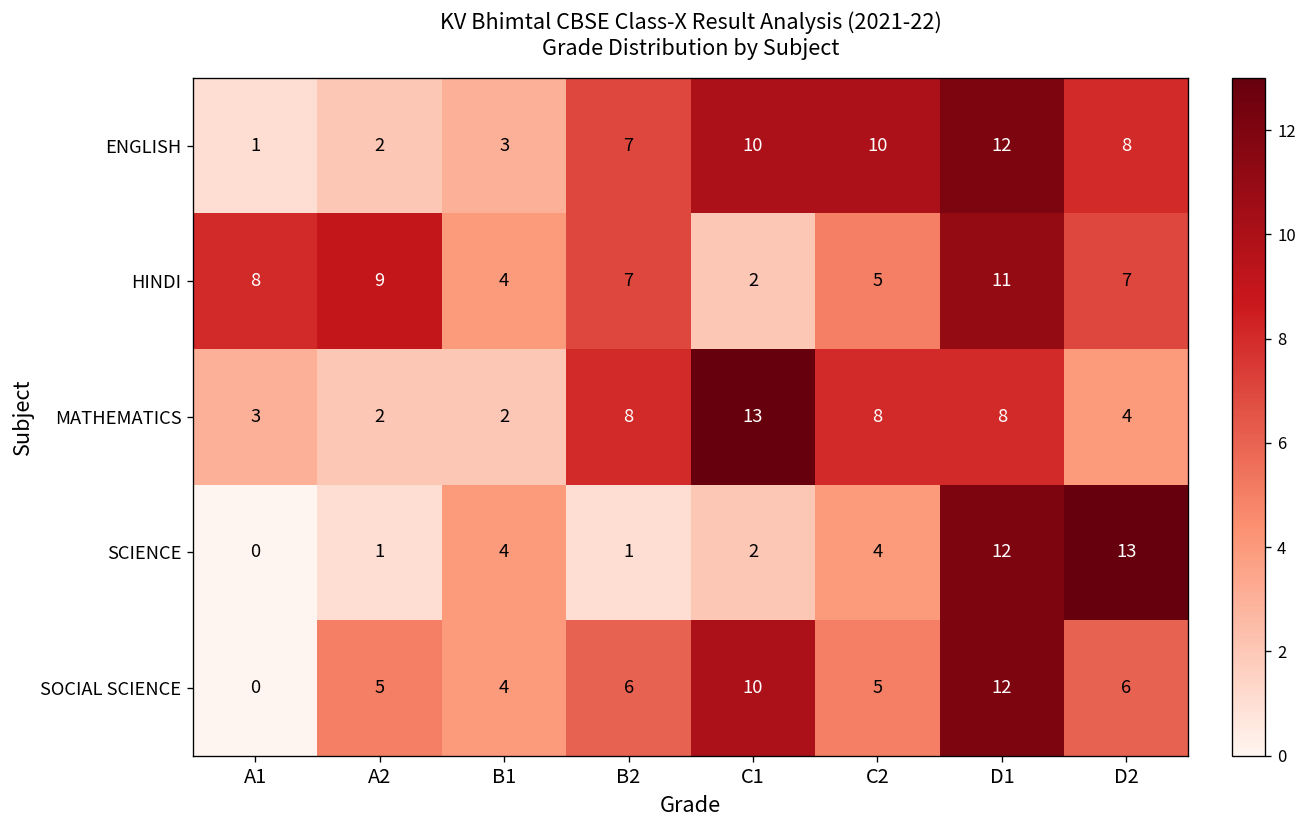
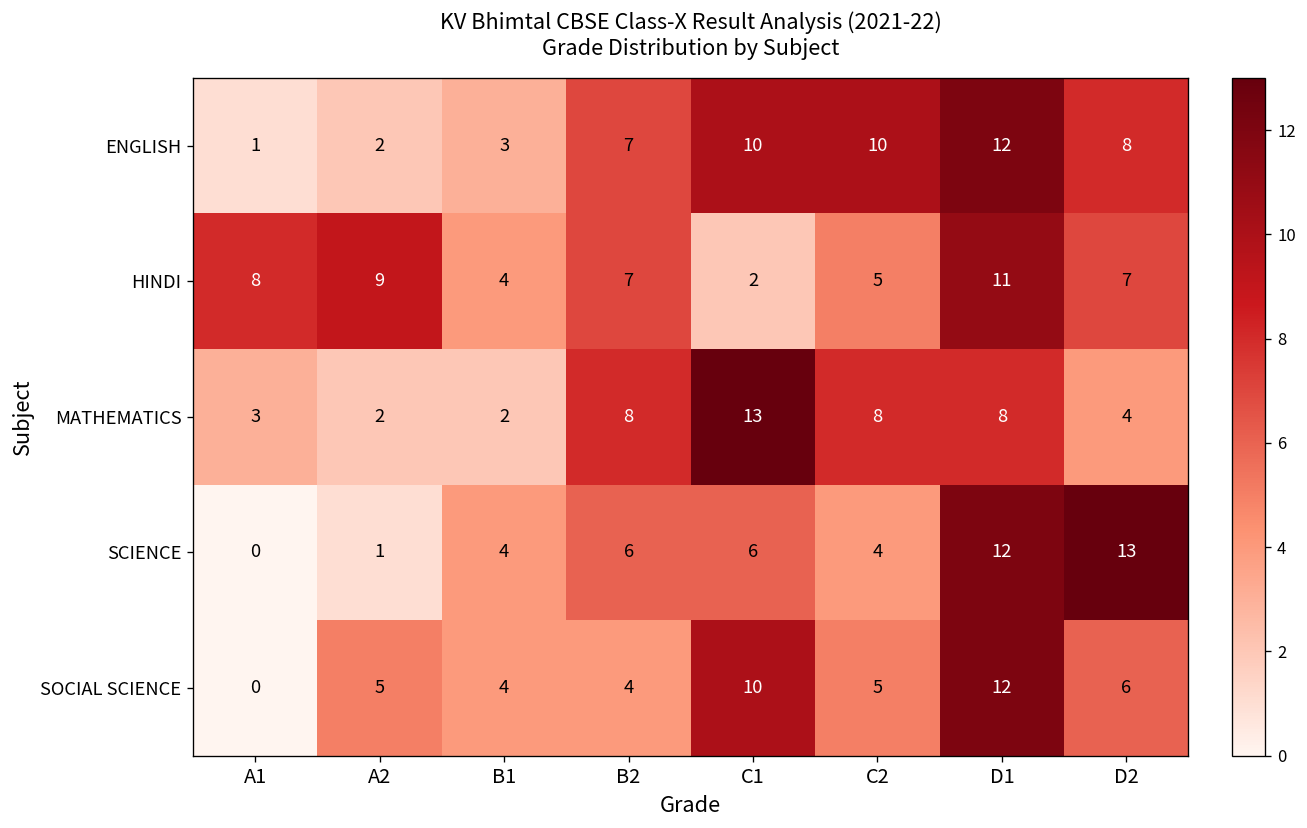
SCIENCE, B2: 1 -> 6
SCIENCE, C1: 2 -> 6
SOCIAL SCIENCE, B2: 6 -> 4
